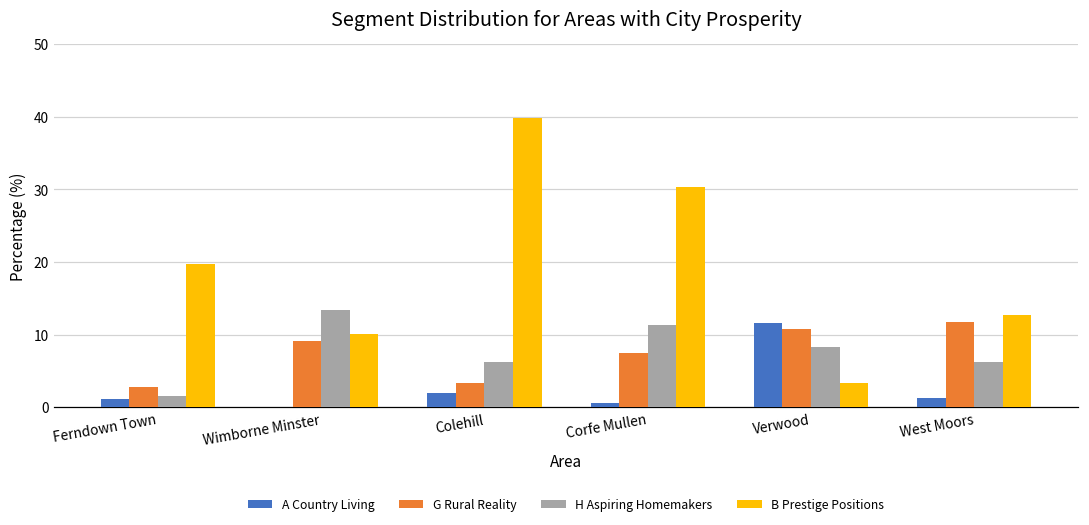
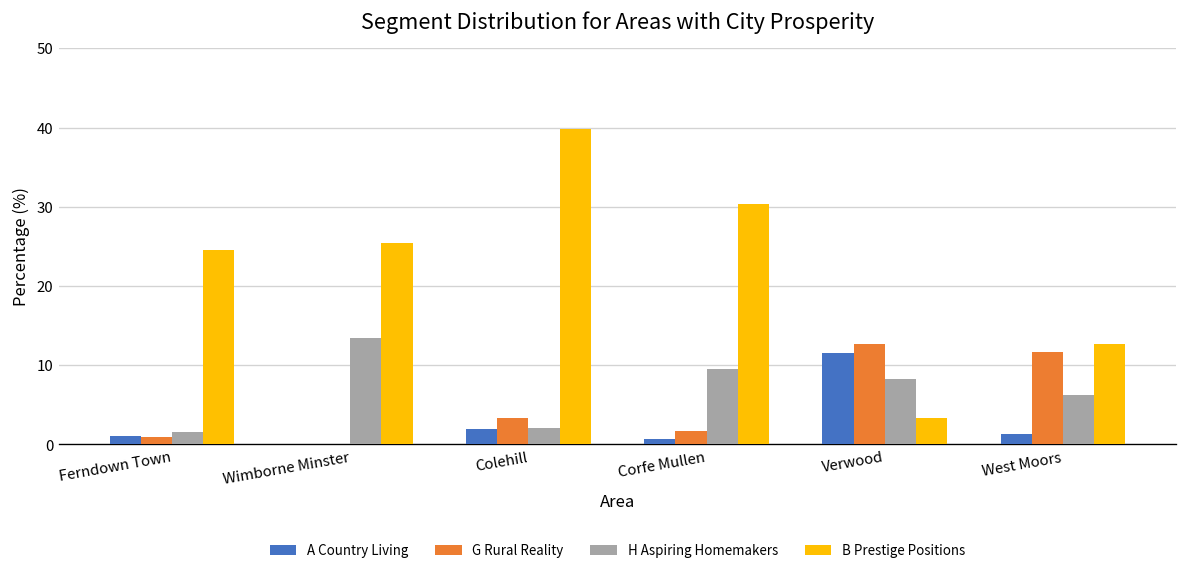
G Rural Reality, Ferndown Town: 3 -> 1
B Prestige Positions, Ferndown Town: 20 -> 24
G Rural Reality, Wimborne Minster: 9 -> 0
B Prestige Positions, Wimborne Minster: 10 -> 25
H Aspiring Homemakers, Colehill: 6 -> 2
G Rural Reality, Corfe Mullen: 8 -> 2
H Aspiring Homemakers, Corfe Mullen: 11 -> 10
G Rural Reality, Verwood: 11 -> 13
